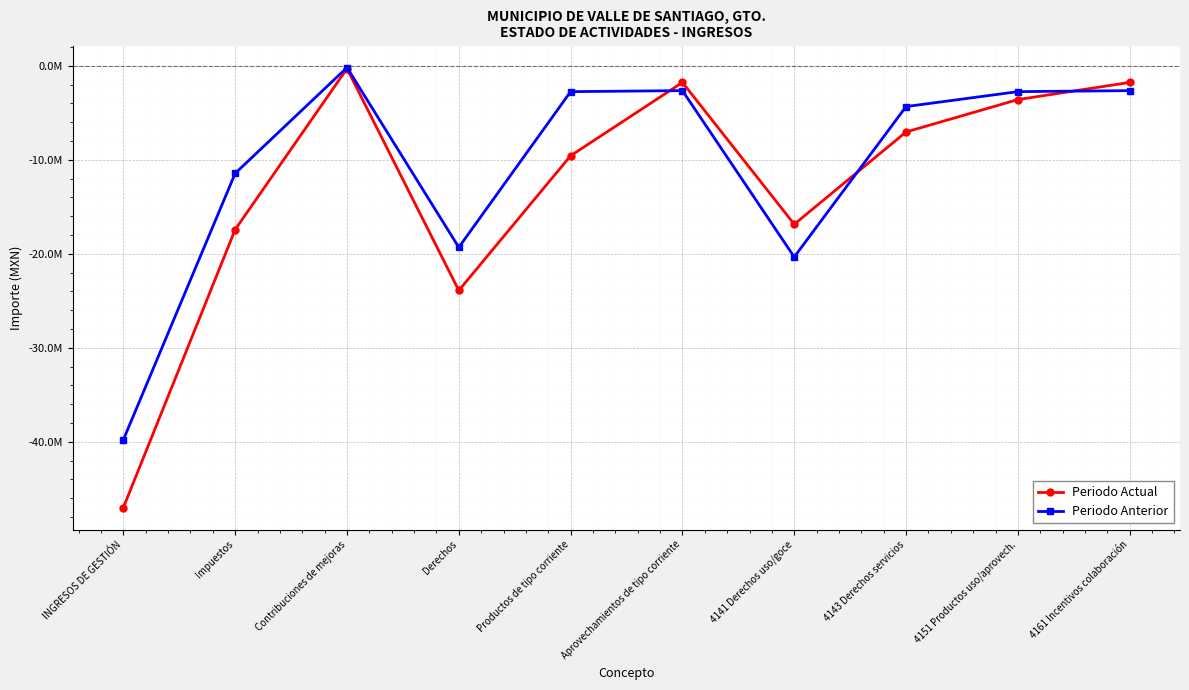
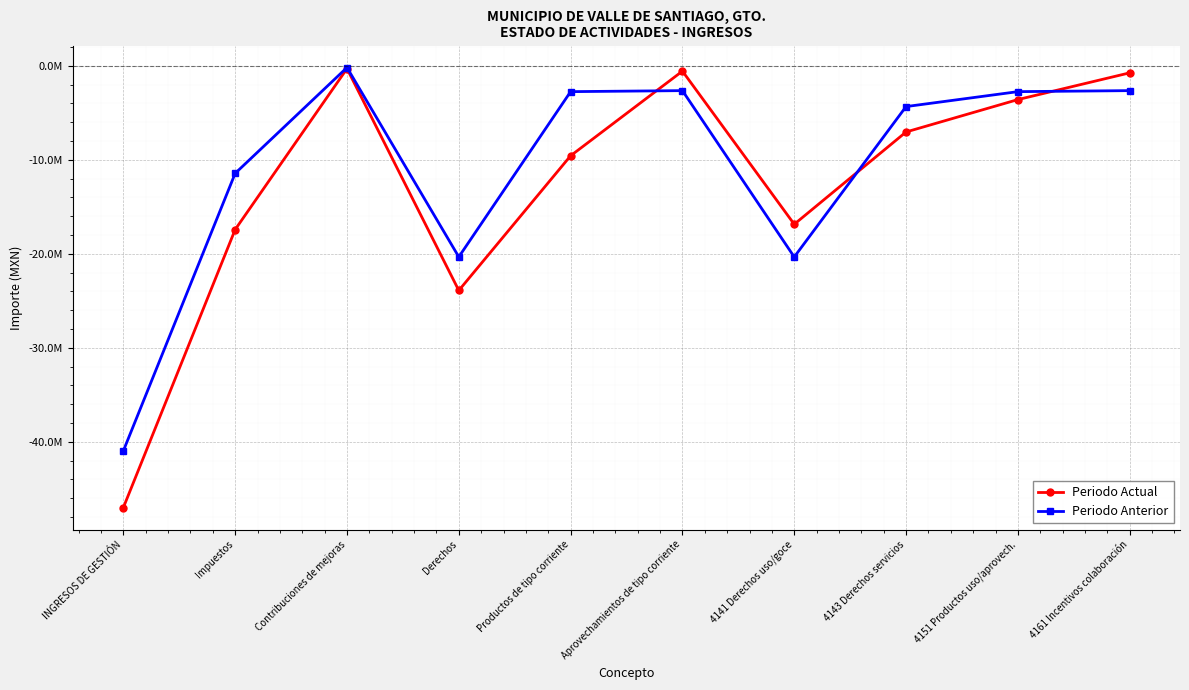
Periodo Anterior, INGRESOS DE GESTIÓN: -40000000 -> -41000000
Periodo Anterior, Derechos: -19000000 -> -20000000
Periodo Actual, Aprovechamientos de tipo corriente: -2000000 -> -1000000
Periodo Actual, 4161 Incentivos colaboración: -2000000 -> -1000000
